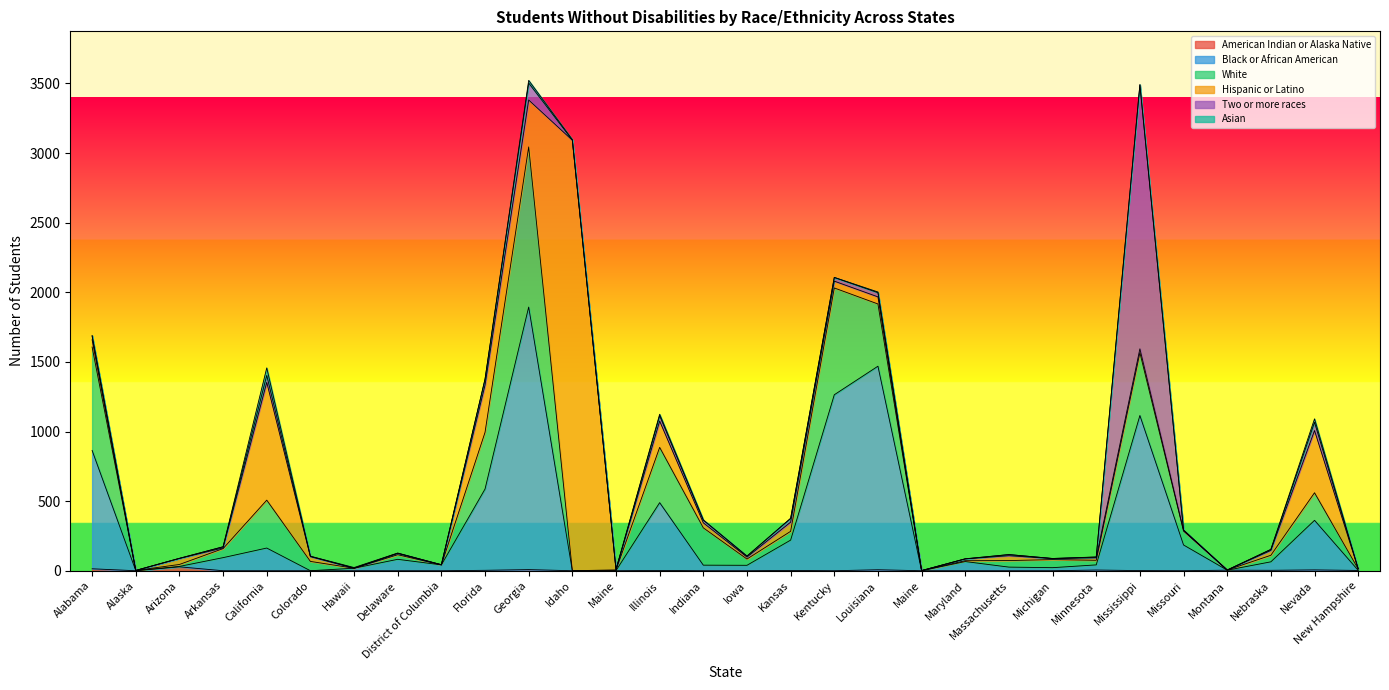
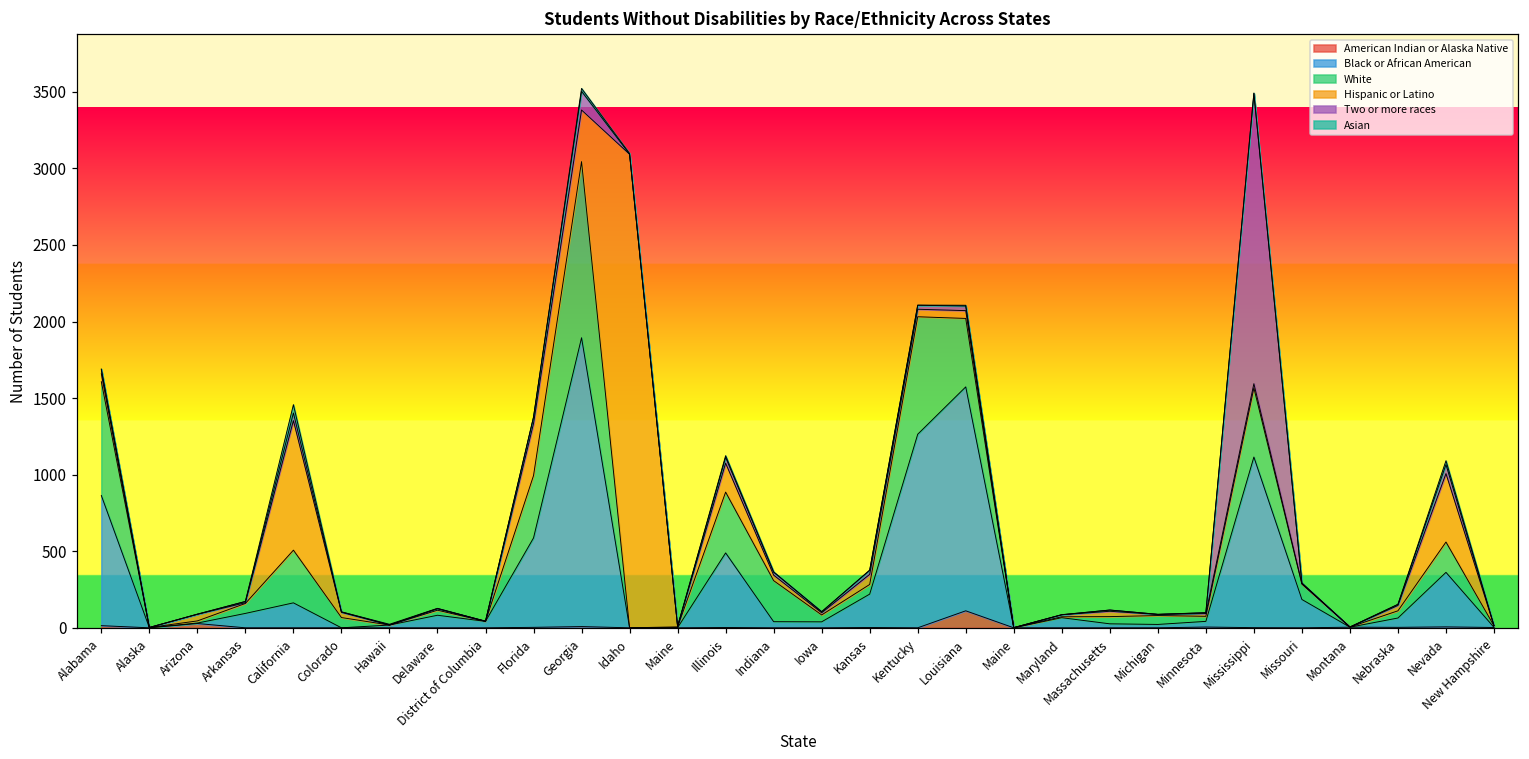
American Indian or Alaska Native, Louisiana: 10 -> 110
